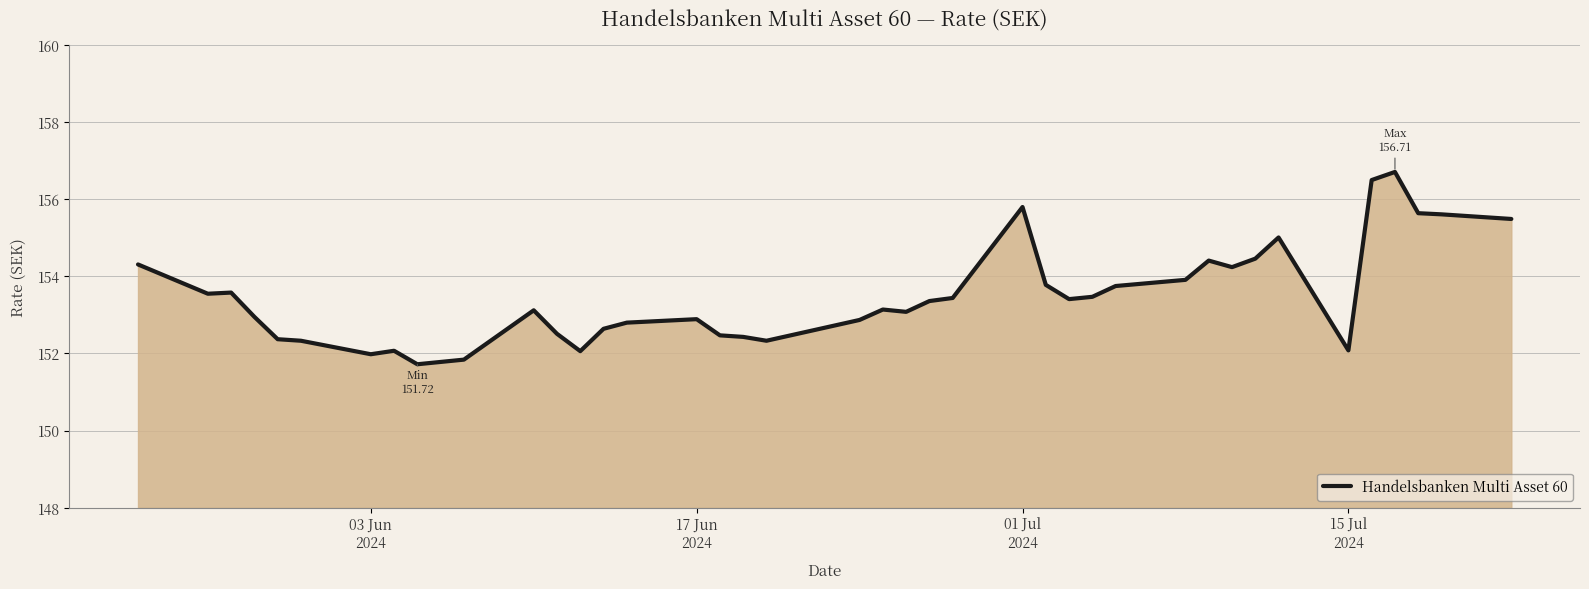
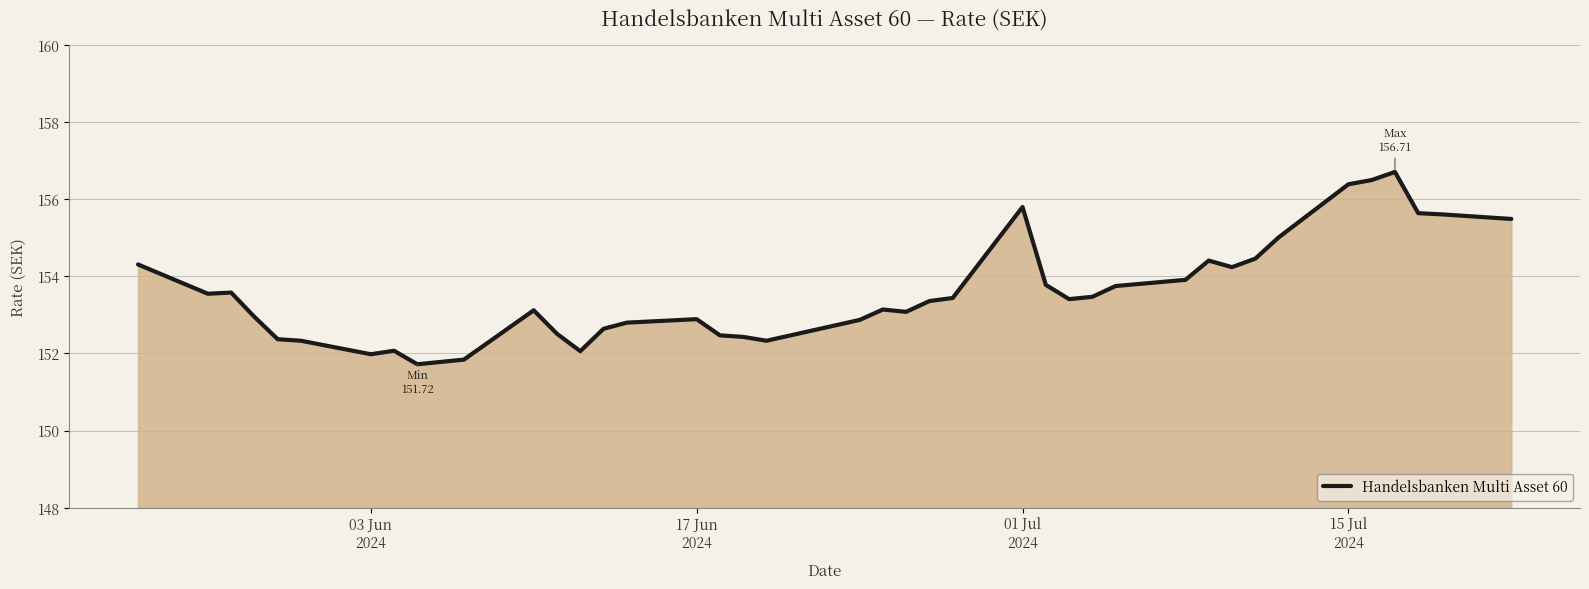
15 Jul 2024: 152.1 -> 156.4
